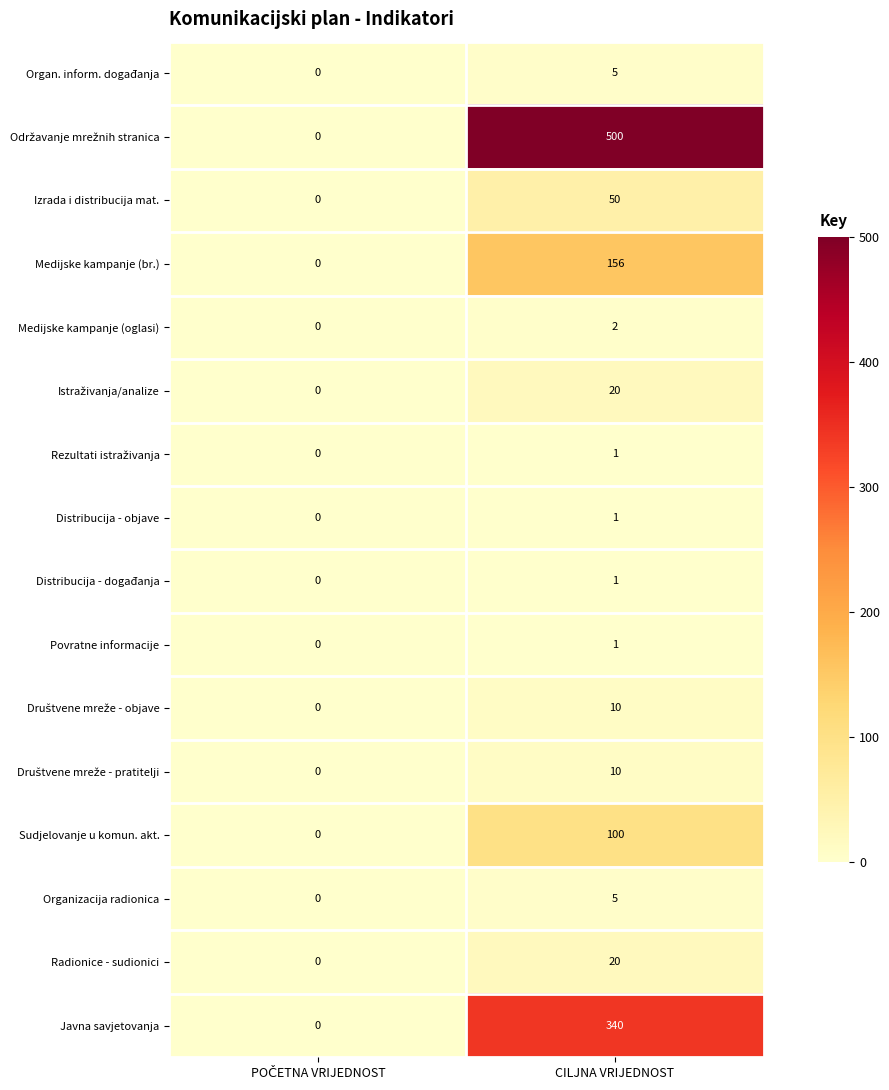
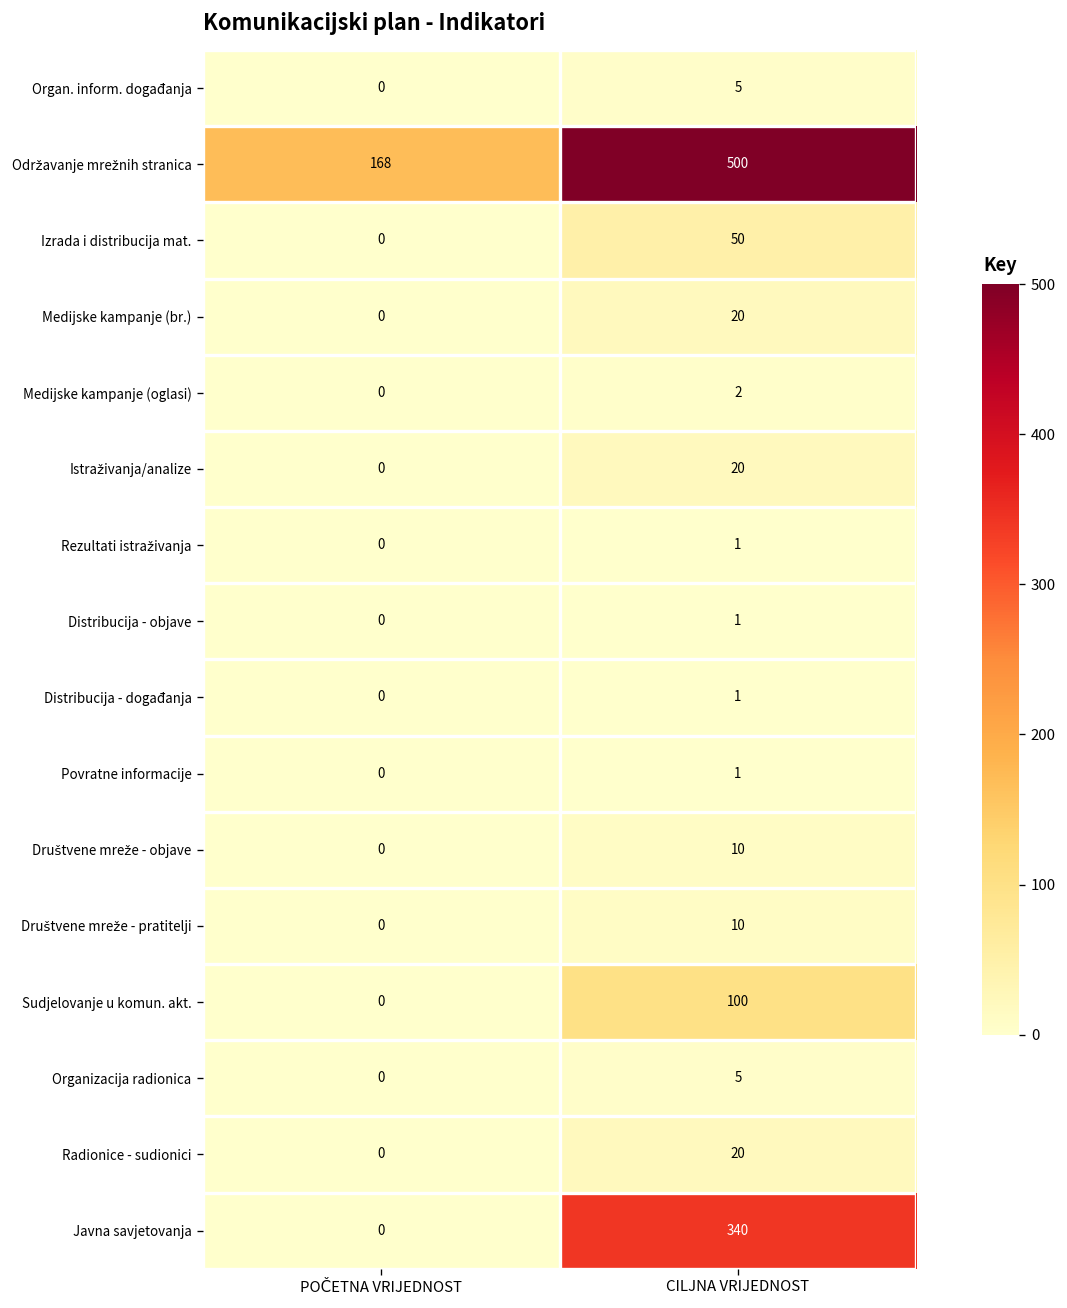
Održavanje mrežnih stranica, POČETNA VRIJEDNOST: 0 -> 168
Medijske kampanje (br.), CILJNA VRIJEDNOST: 156 -> 20
